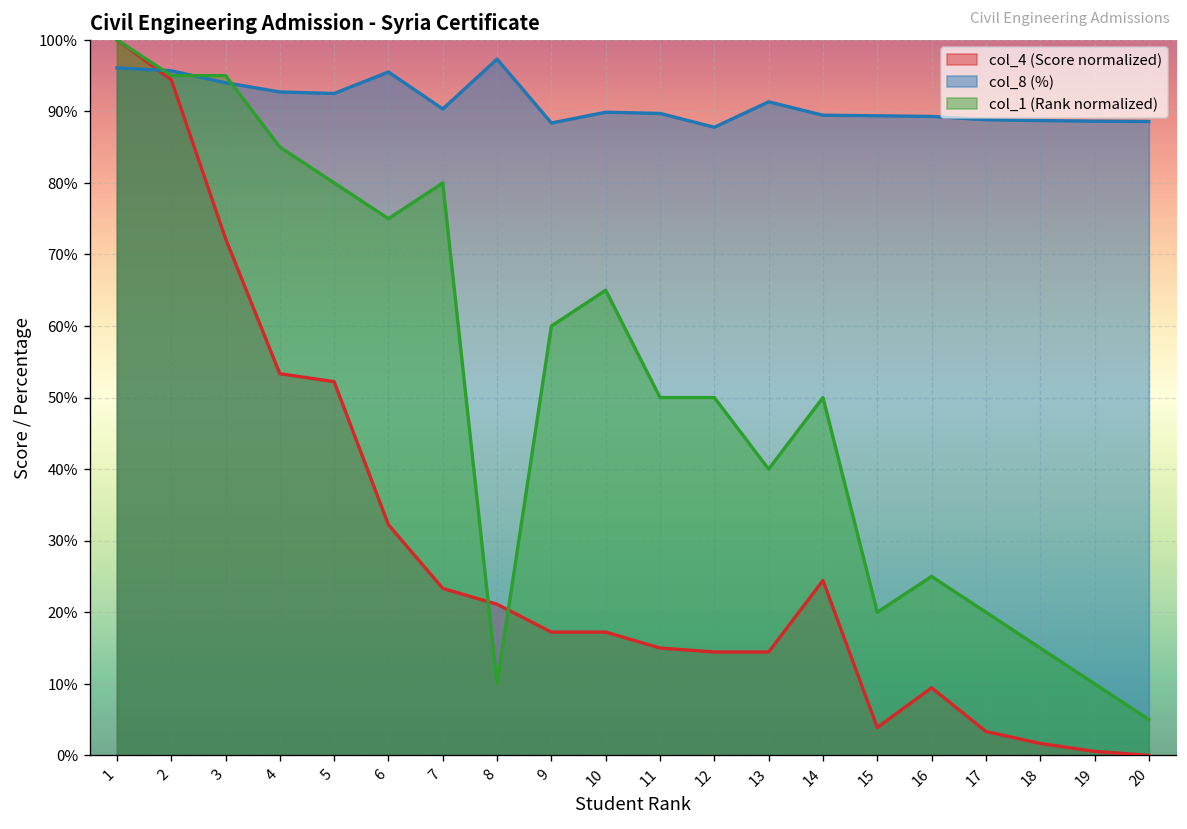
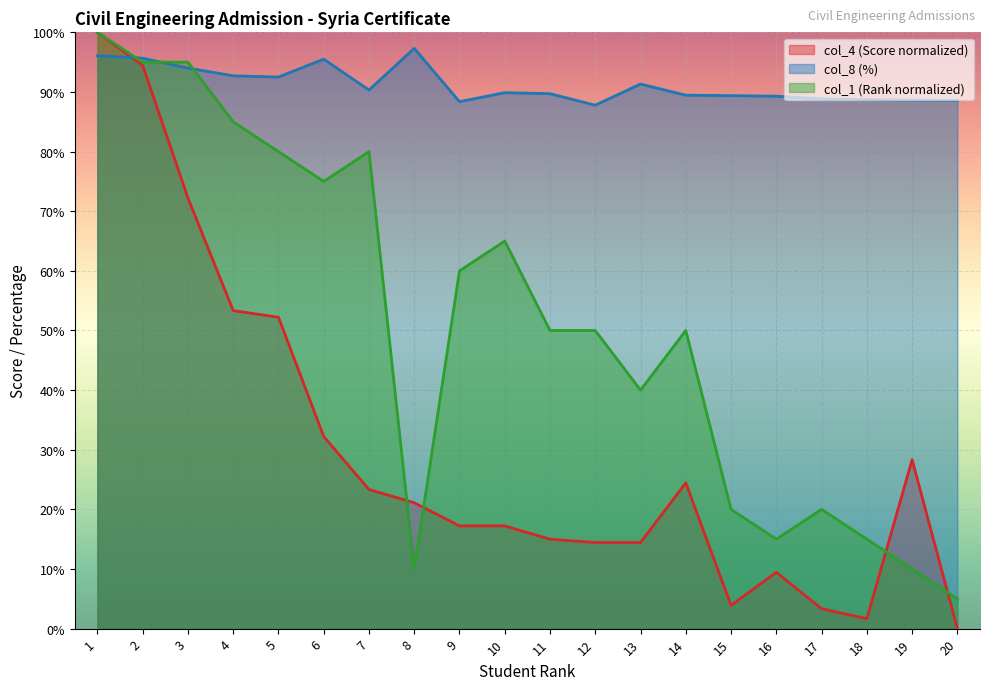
col_1 (Rank normalized), 16: 25% -> 15%
col_4 (Score normalized), 19: 1% -> 28%
